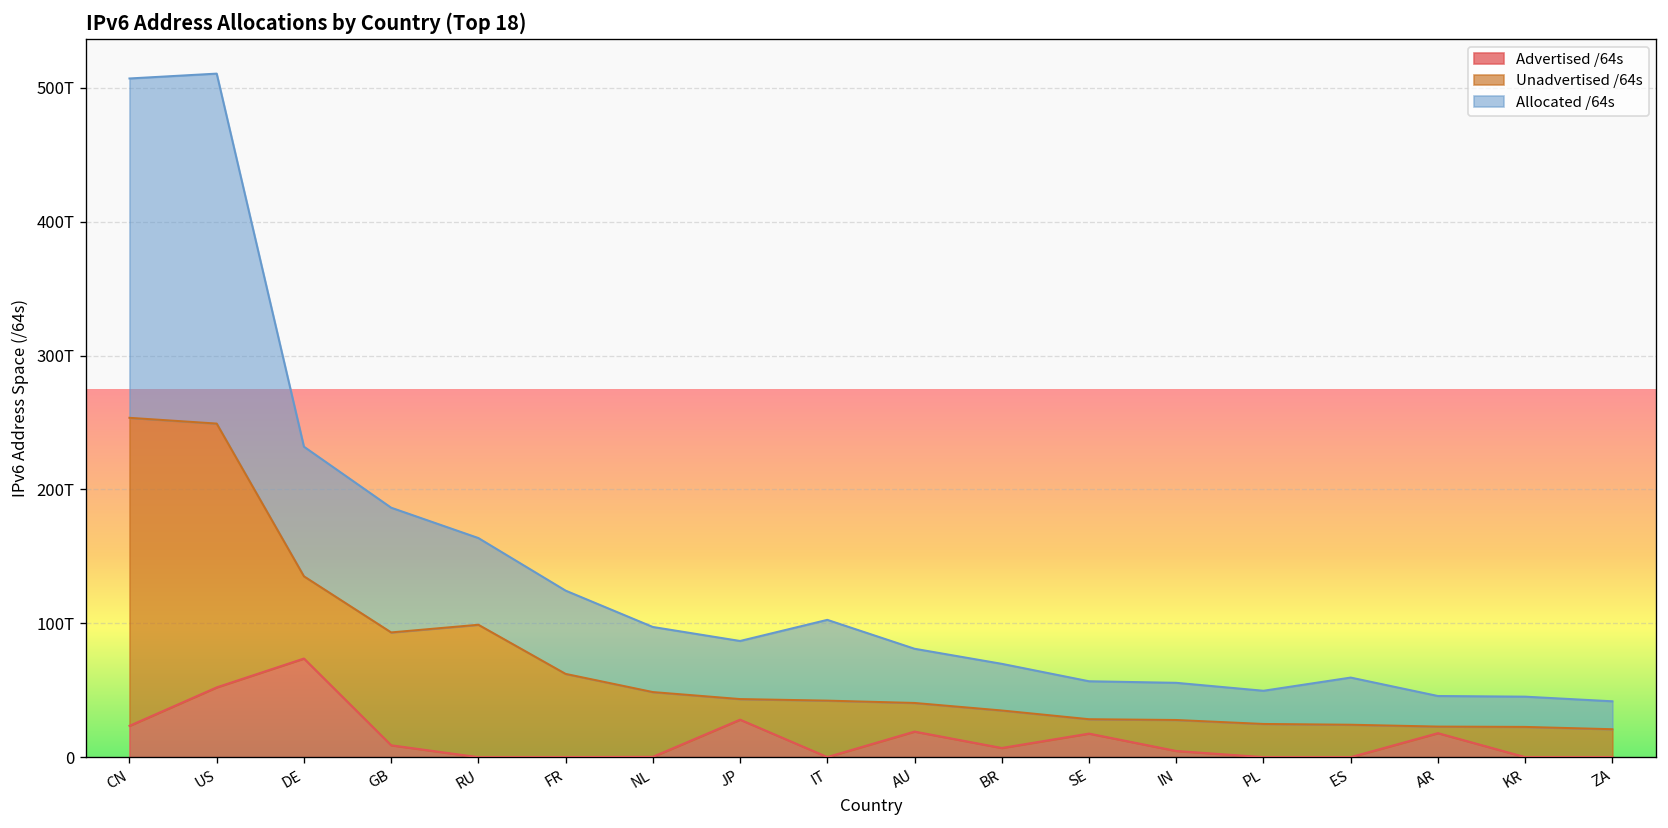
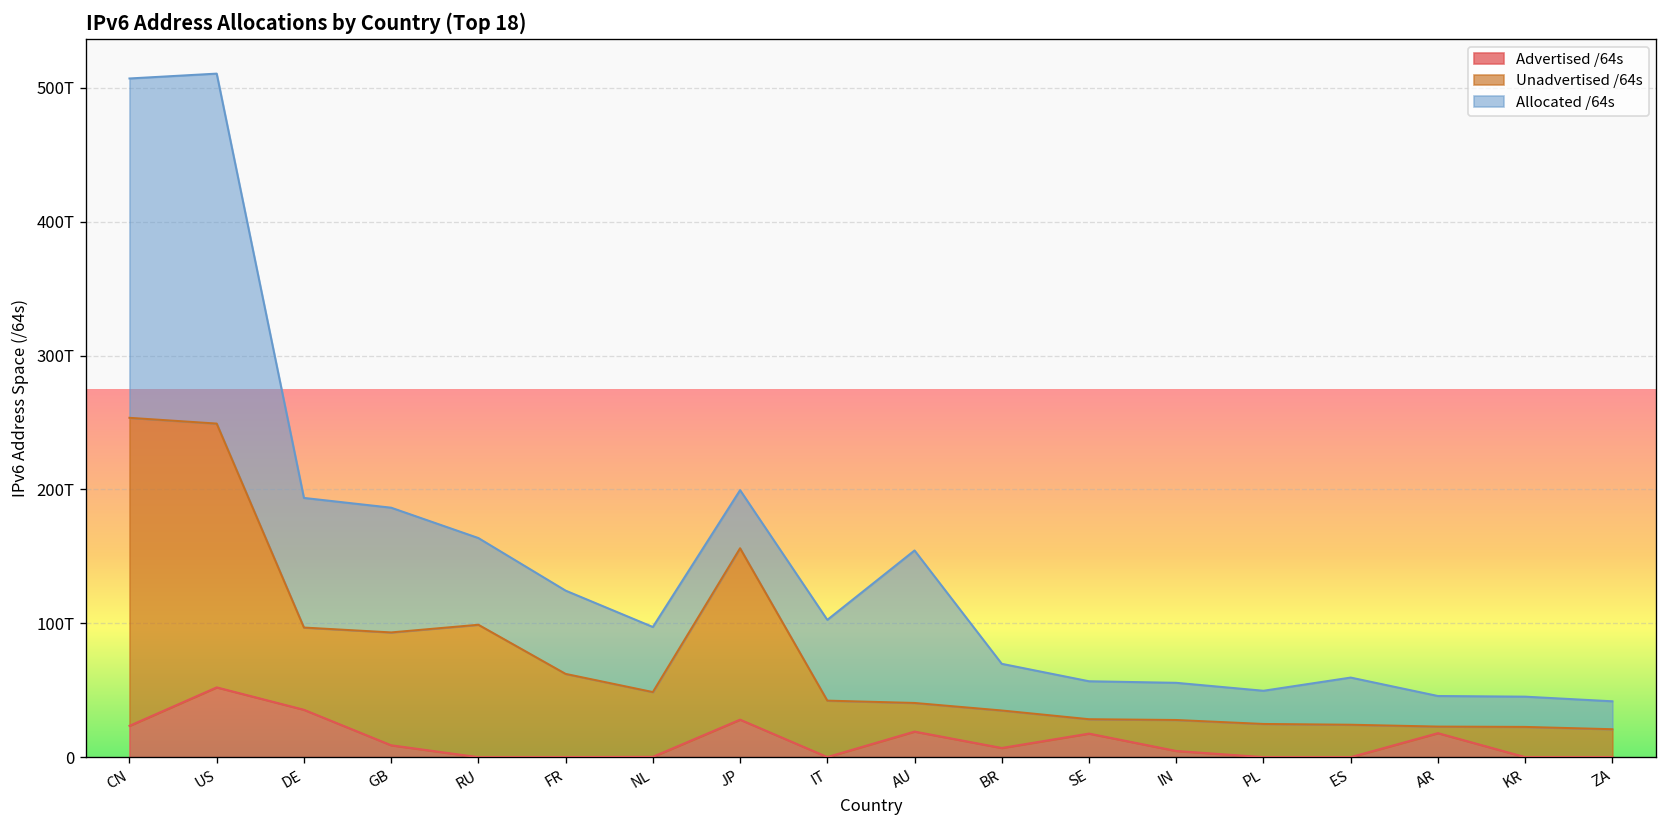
Advertised /64s, DE: 74T -> 35T
Unadvertised /64s, JP: 15T -> 128T
Allocated /64s, AU: 41T -> 114T
